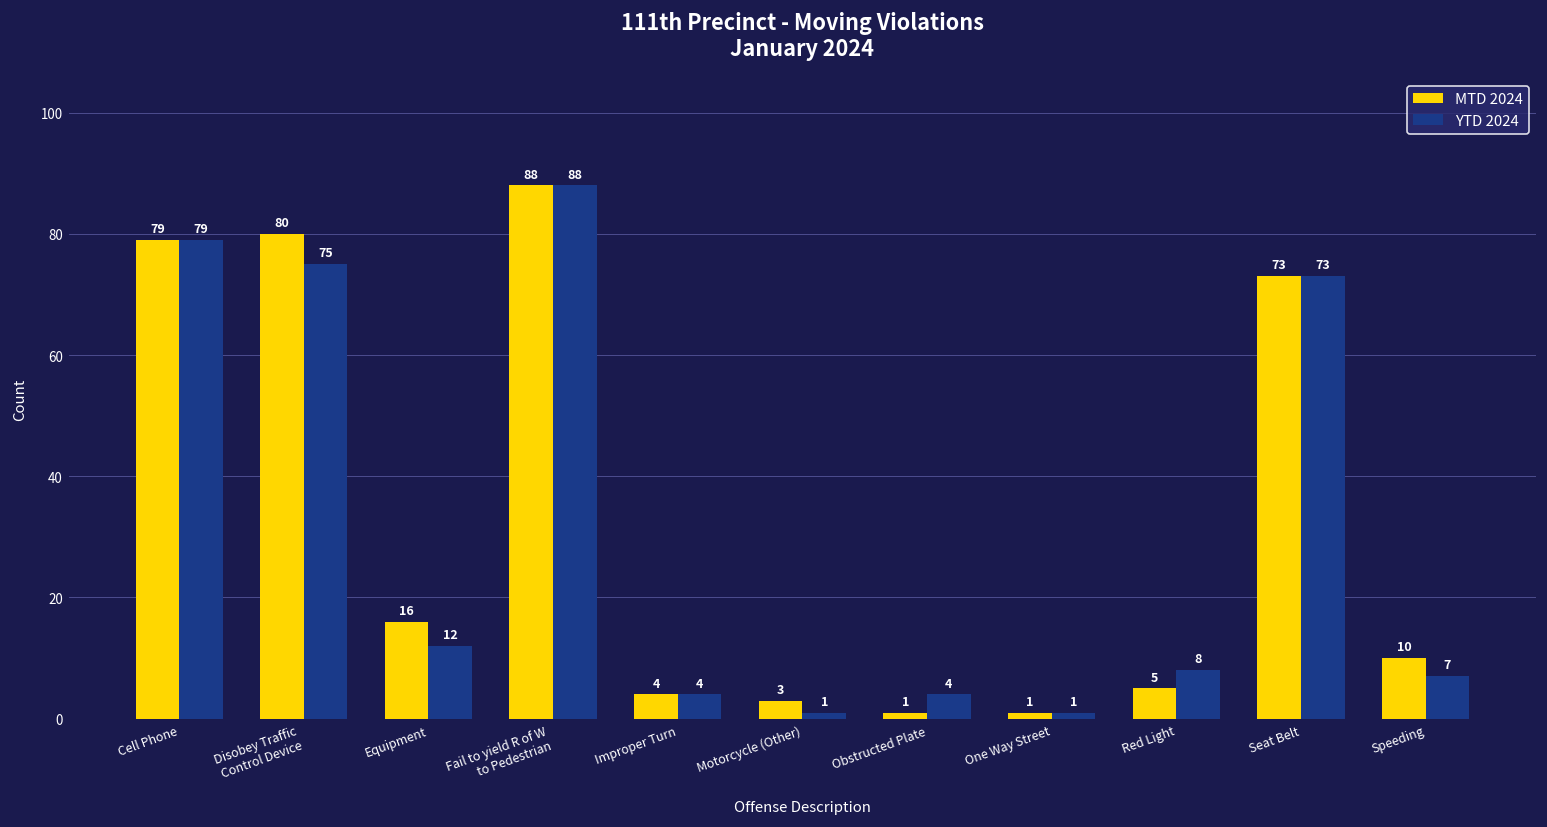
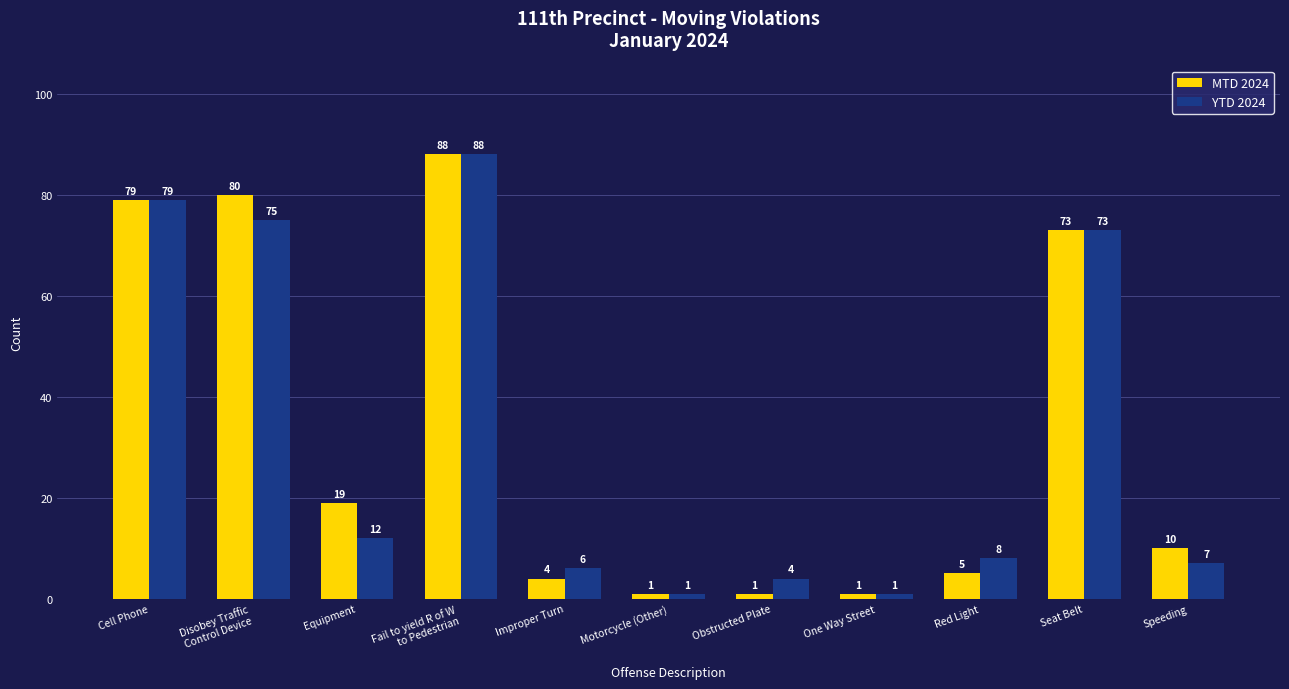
MTD 2024, Equipment: 16 -> 19
YTD 2024, Improper Turn: 4 -> 6
MTD 2024, Motorcycle (Other): 3 -> 1
